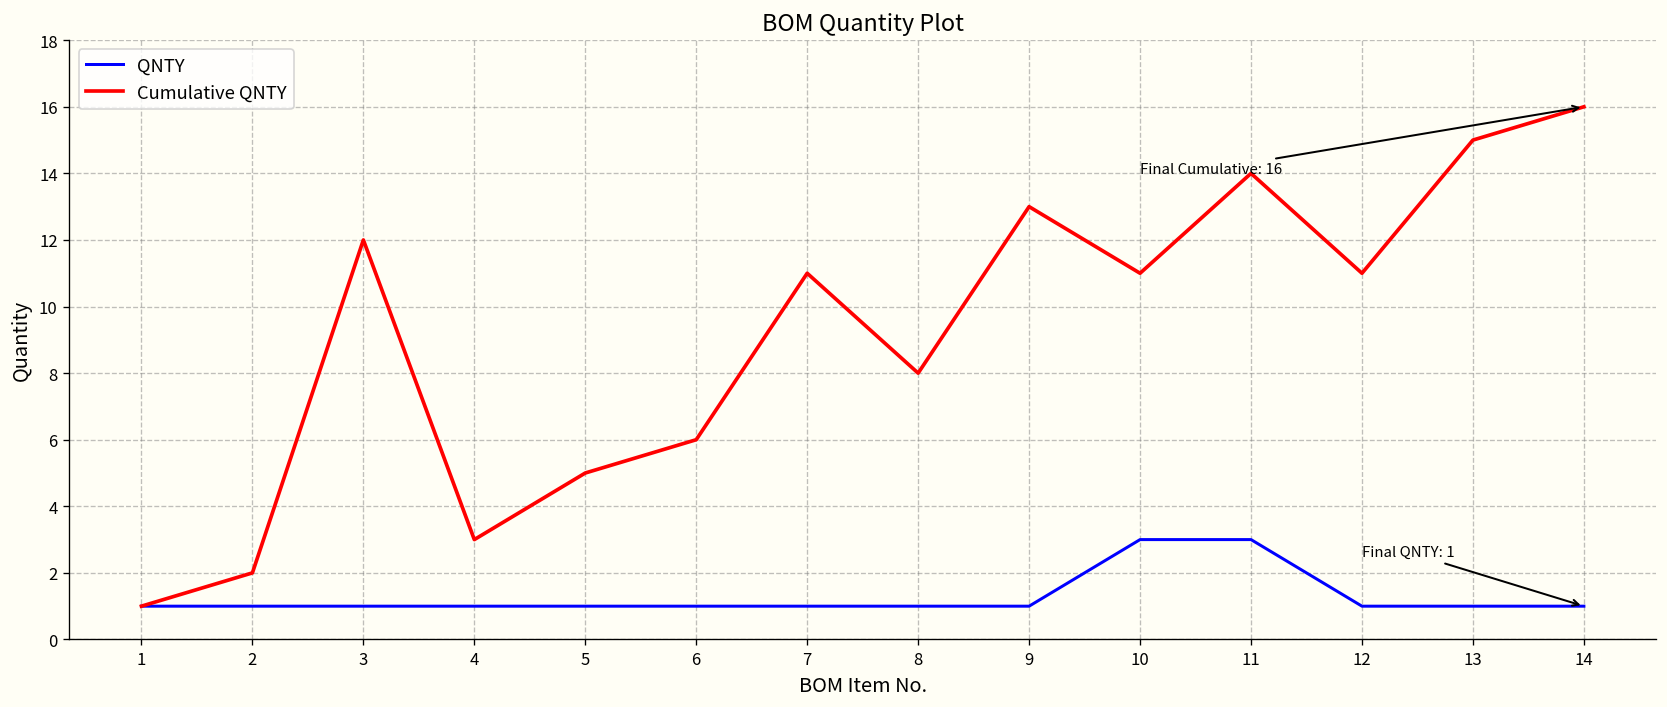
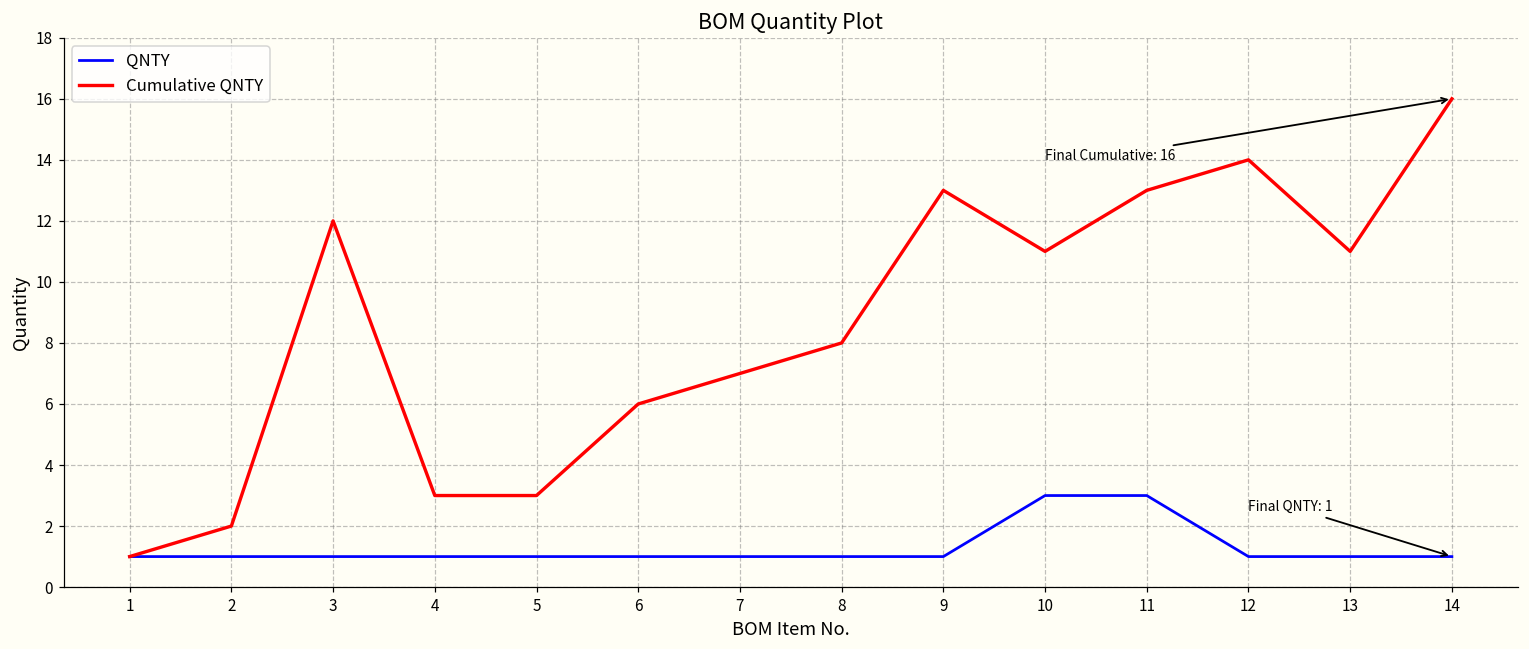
Cumulative QNTY, 5: 5 -> 3
Cumulative QNTY, 7: 11 -> 7
Cumulative QNTY, 11: 14 -> 13
Cumulative QNTY, 12: 11 -> 14
Cumulative QNTY, 13: 15 -> 11
